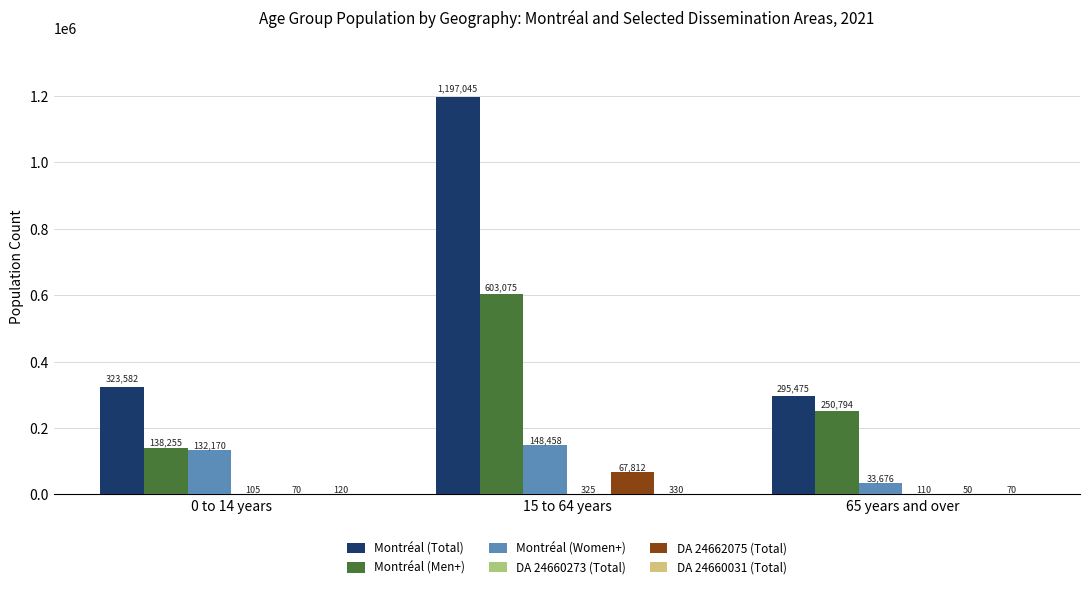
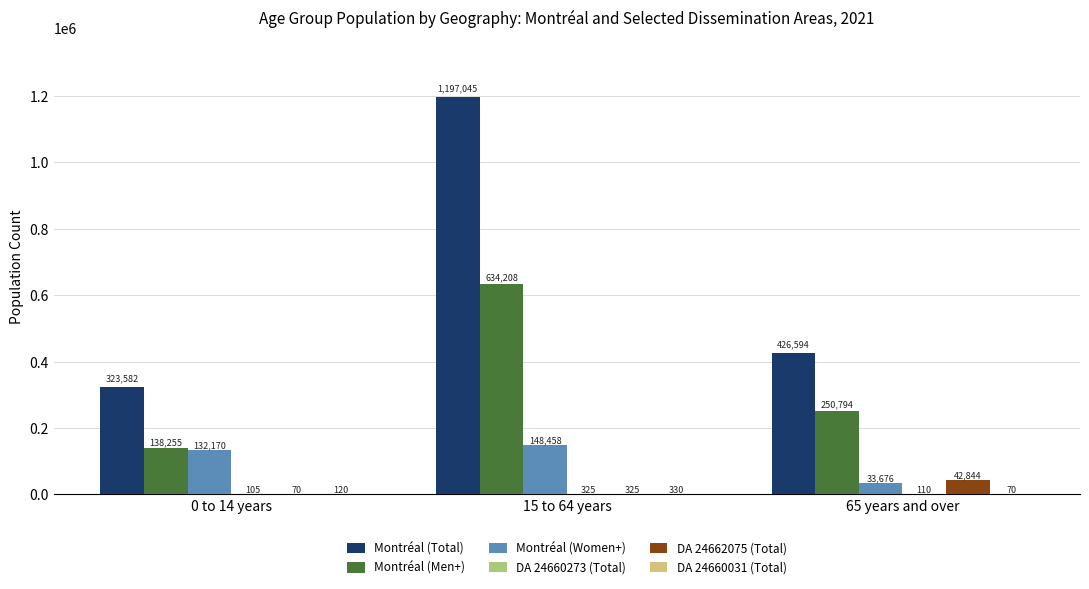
Montréal (Men+), 15 to 64 years: 603,075 -> 634,208
DA 24662075 (Total), 15 to 64 years: 67,812 -> 325
Montréal (Total), 65 years and over: 295,475 -> 426,594
DA 24662075 (Total), 65 years and over: 50 -> 42,844
